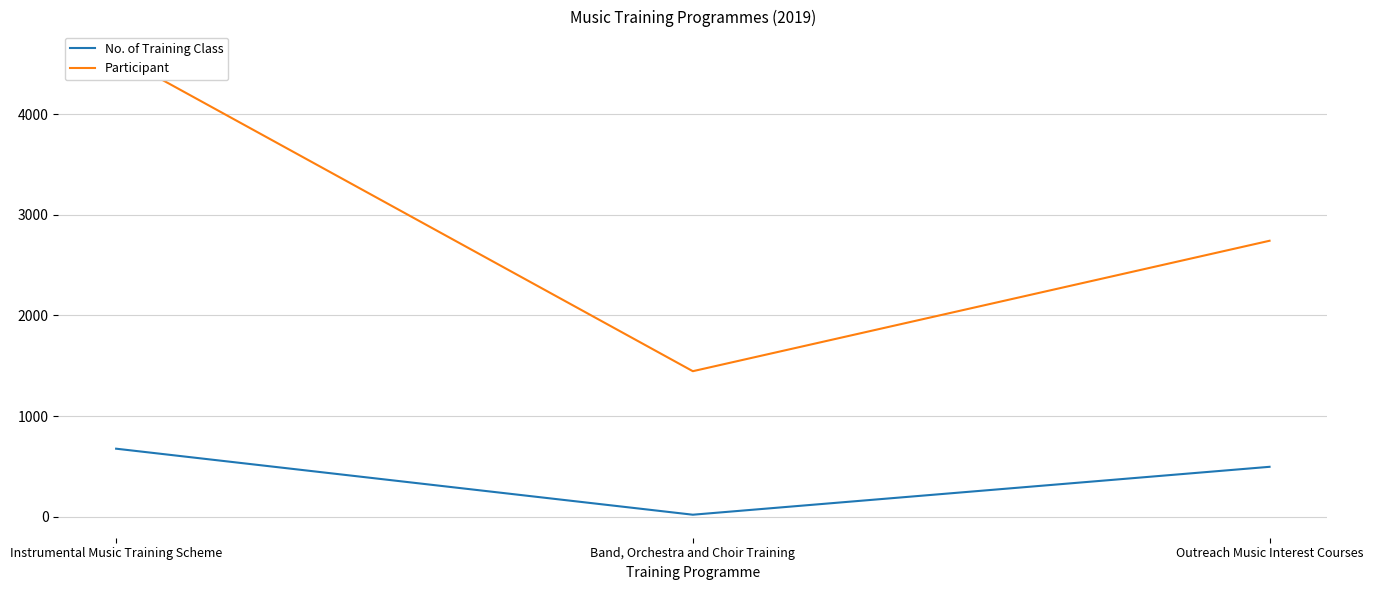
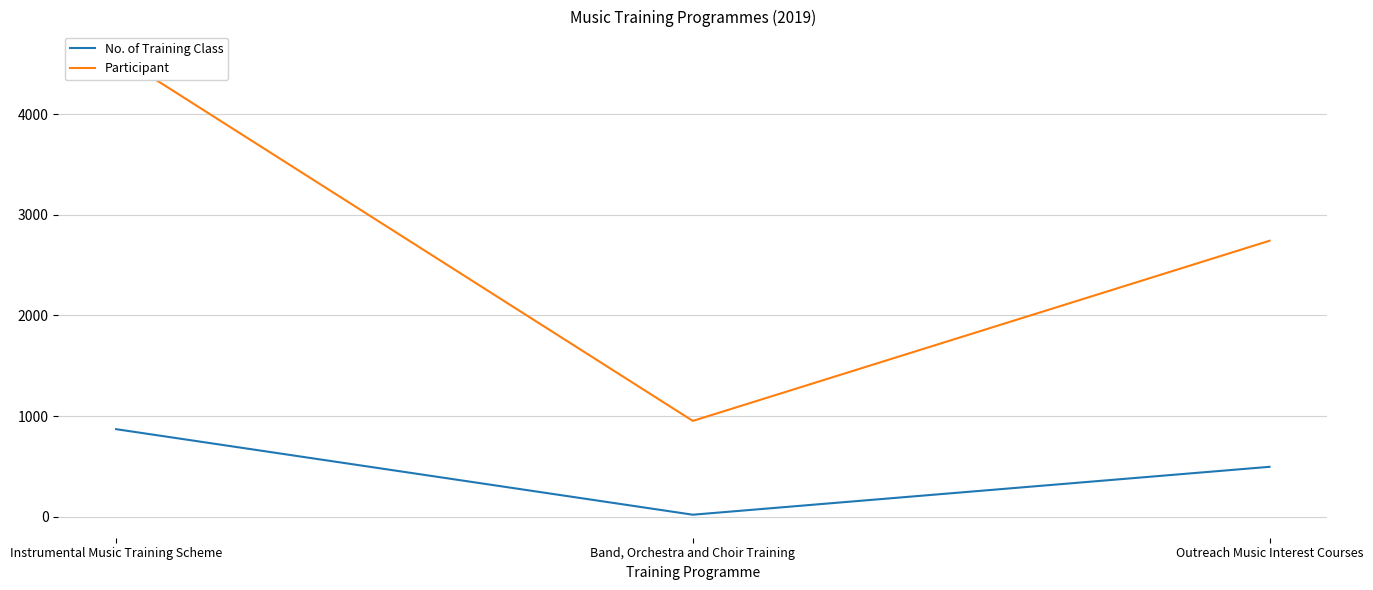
No. of Training Class, Instrumental Music Training Scheme: 680 -> 870
Participant, Band, Orchestra and Choir Training: 1450 -> 950
